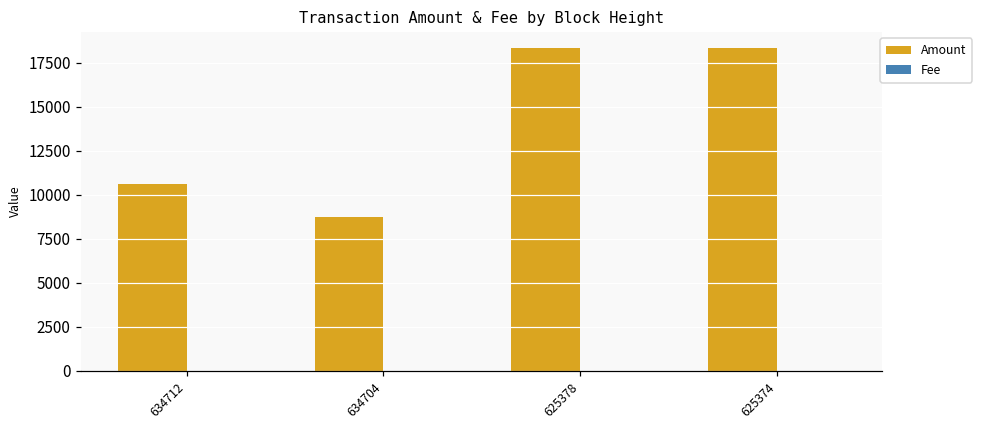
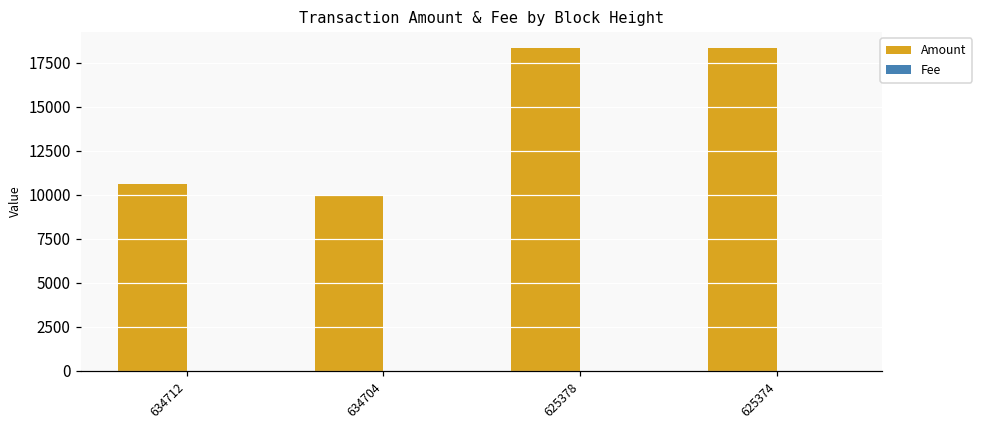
Amount, 634704: 8700 -> 10000
